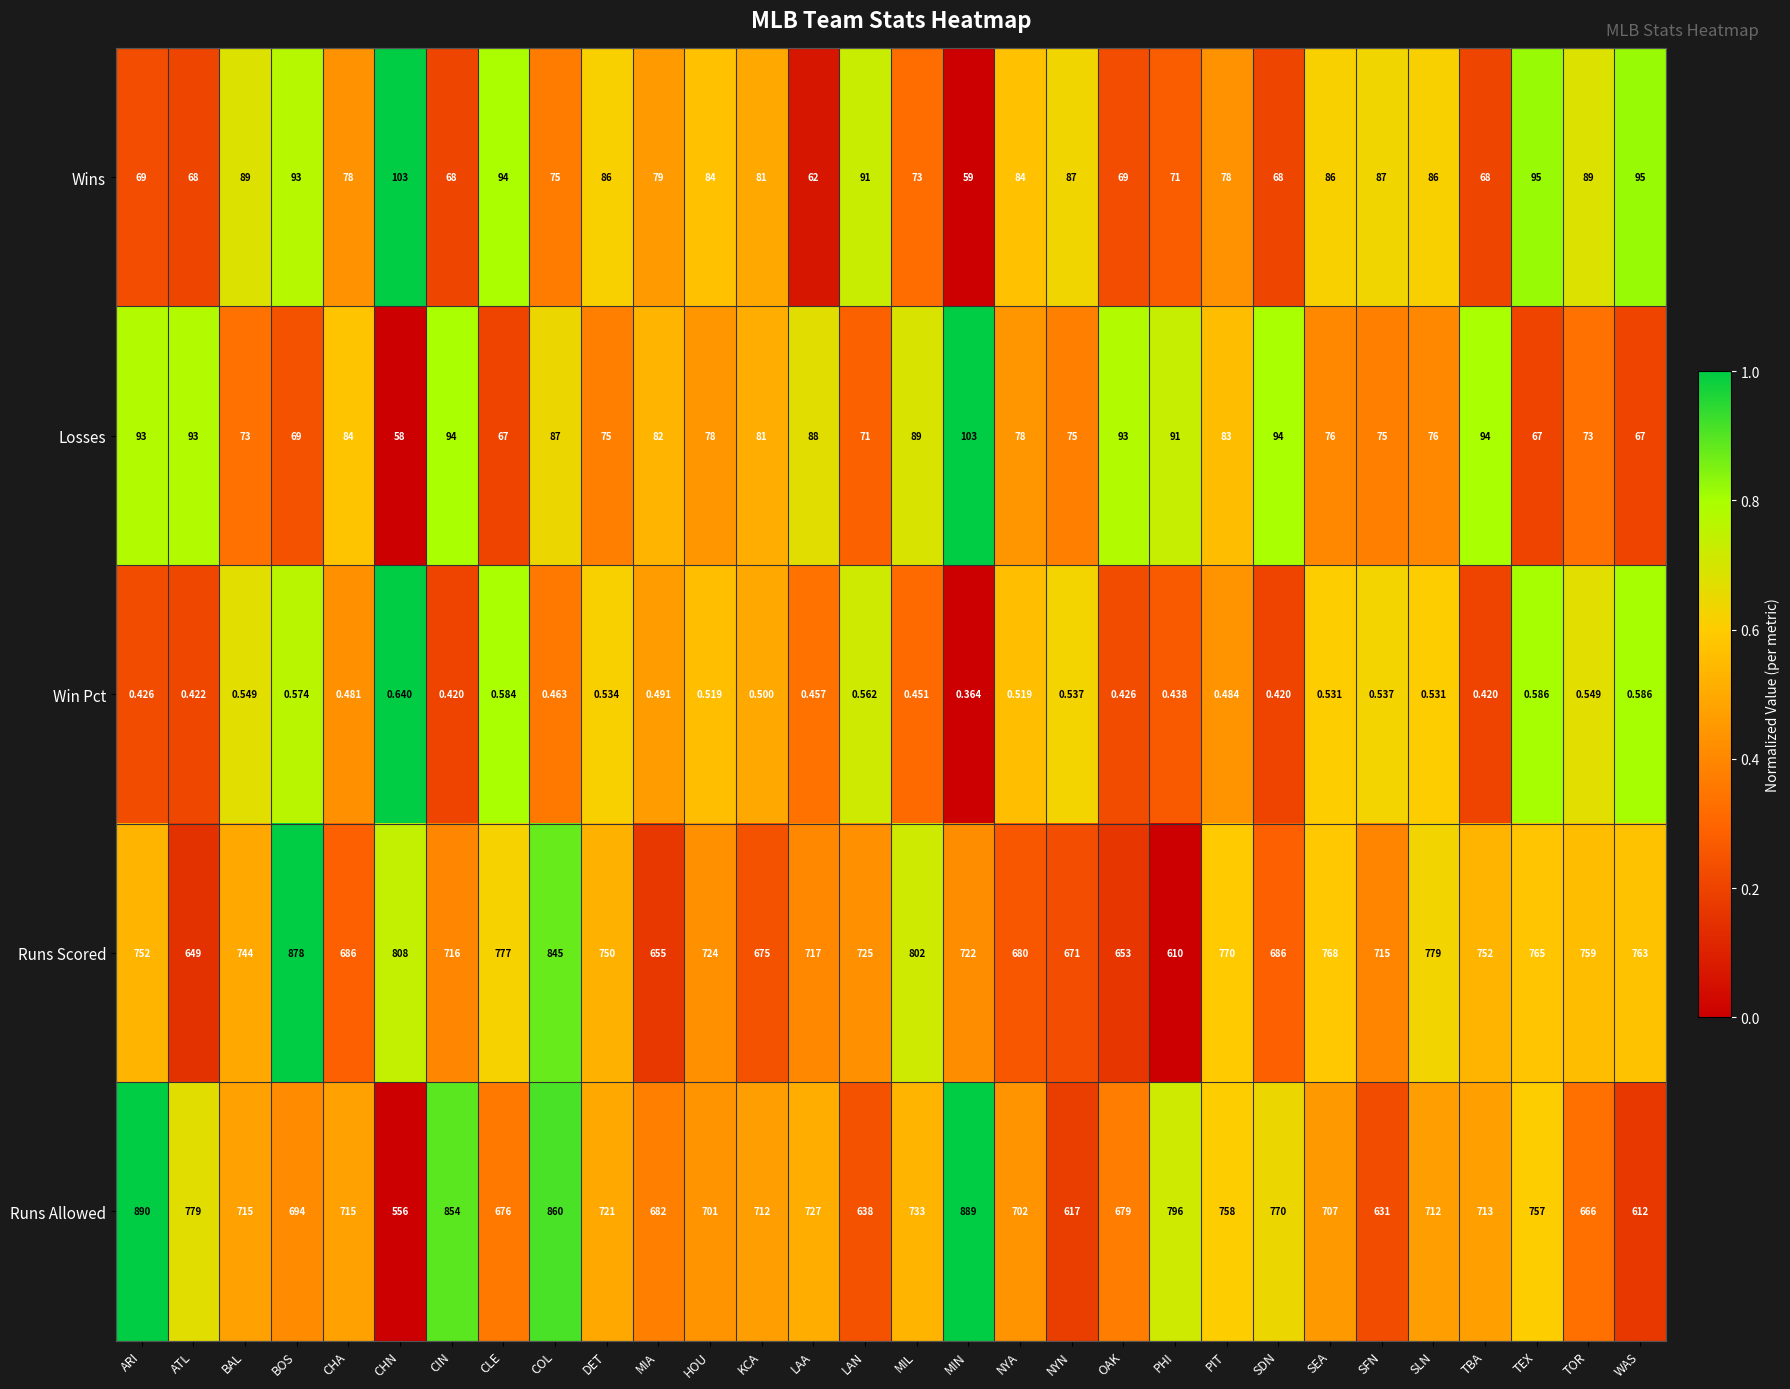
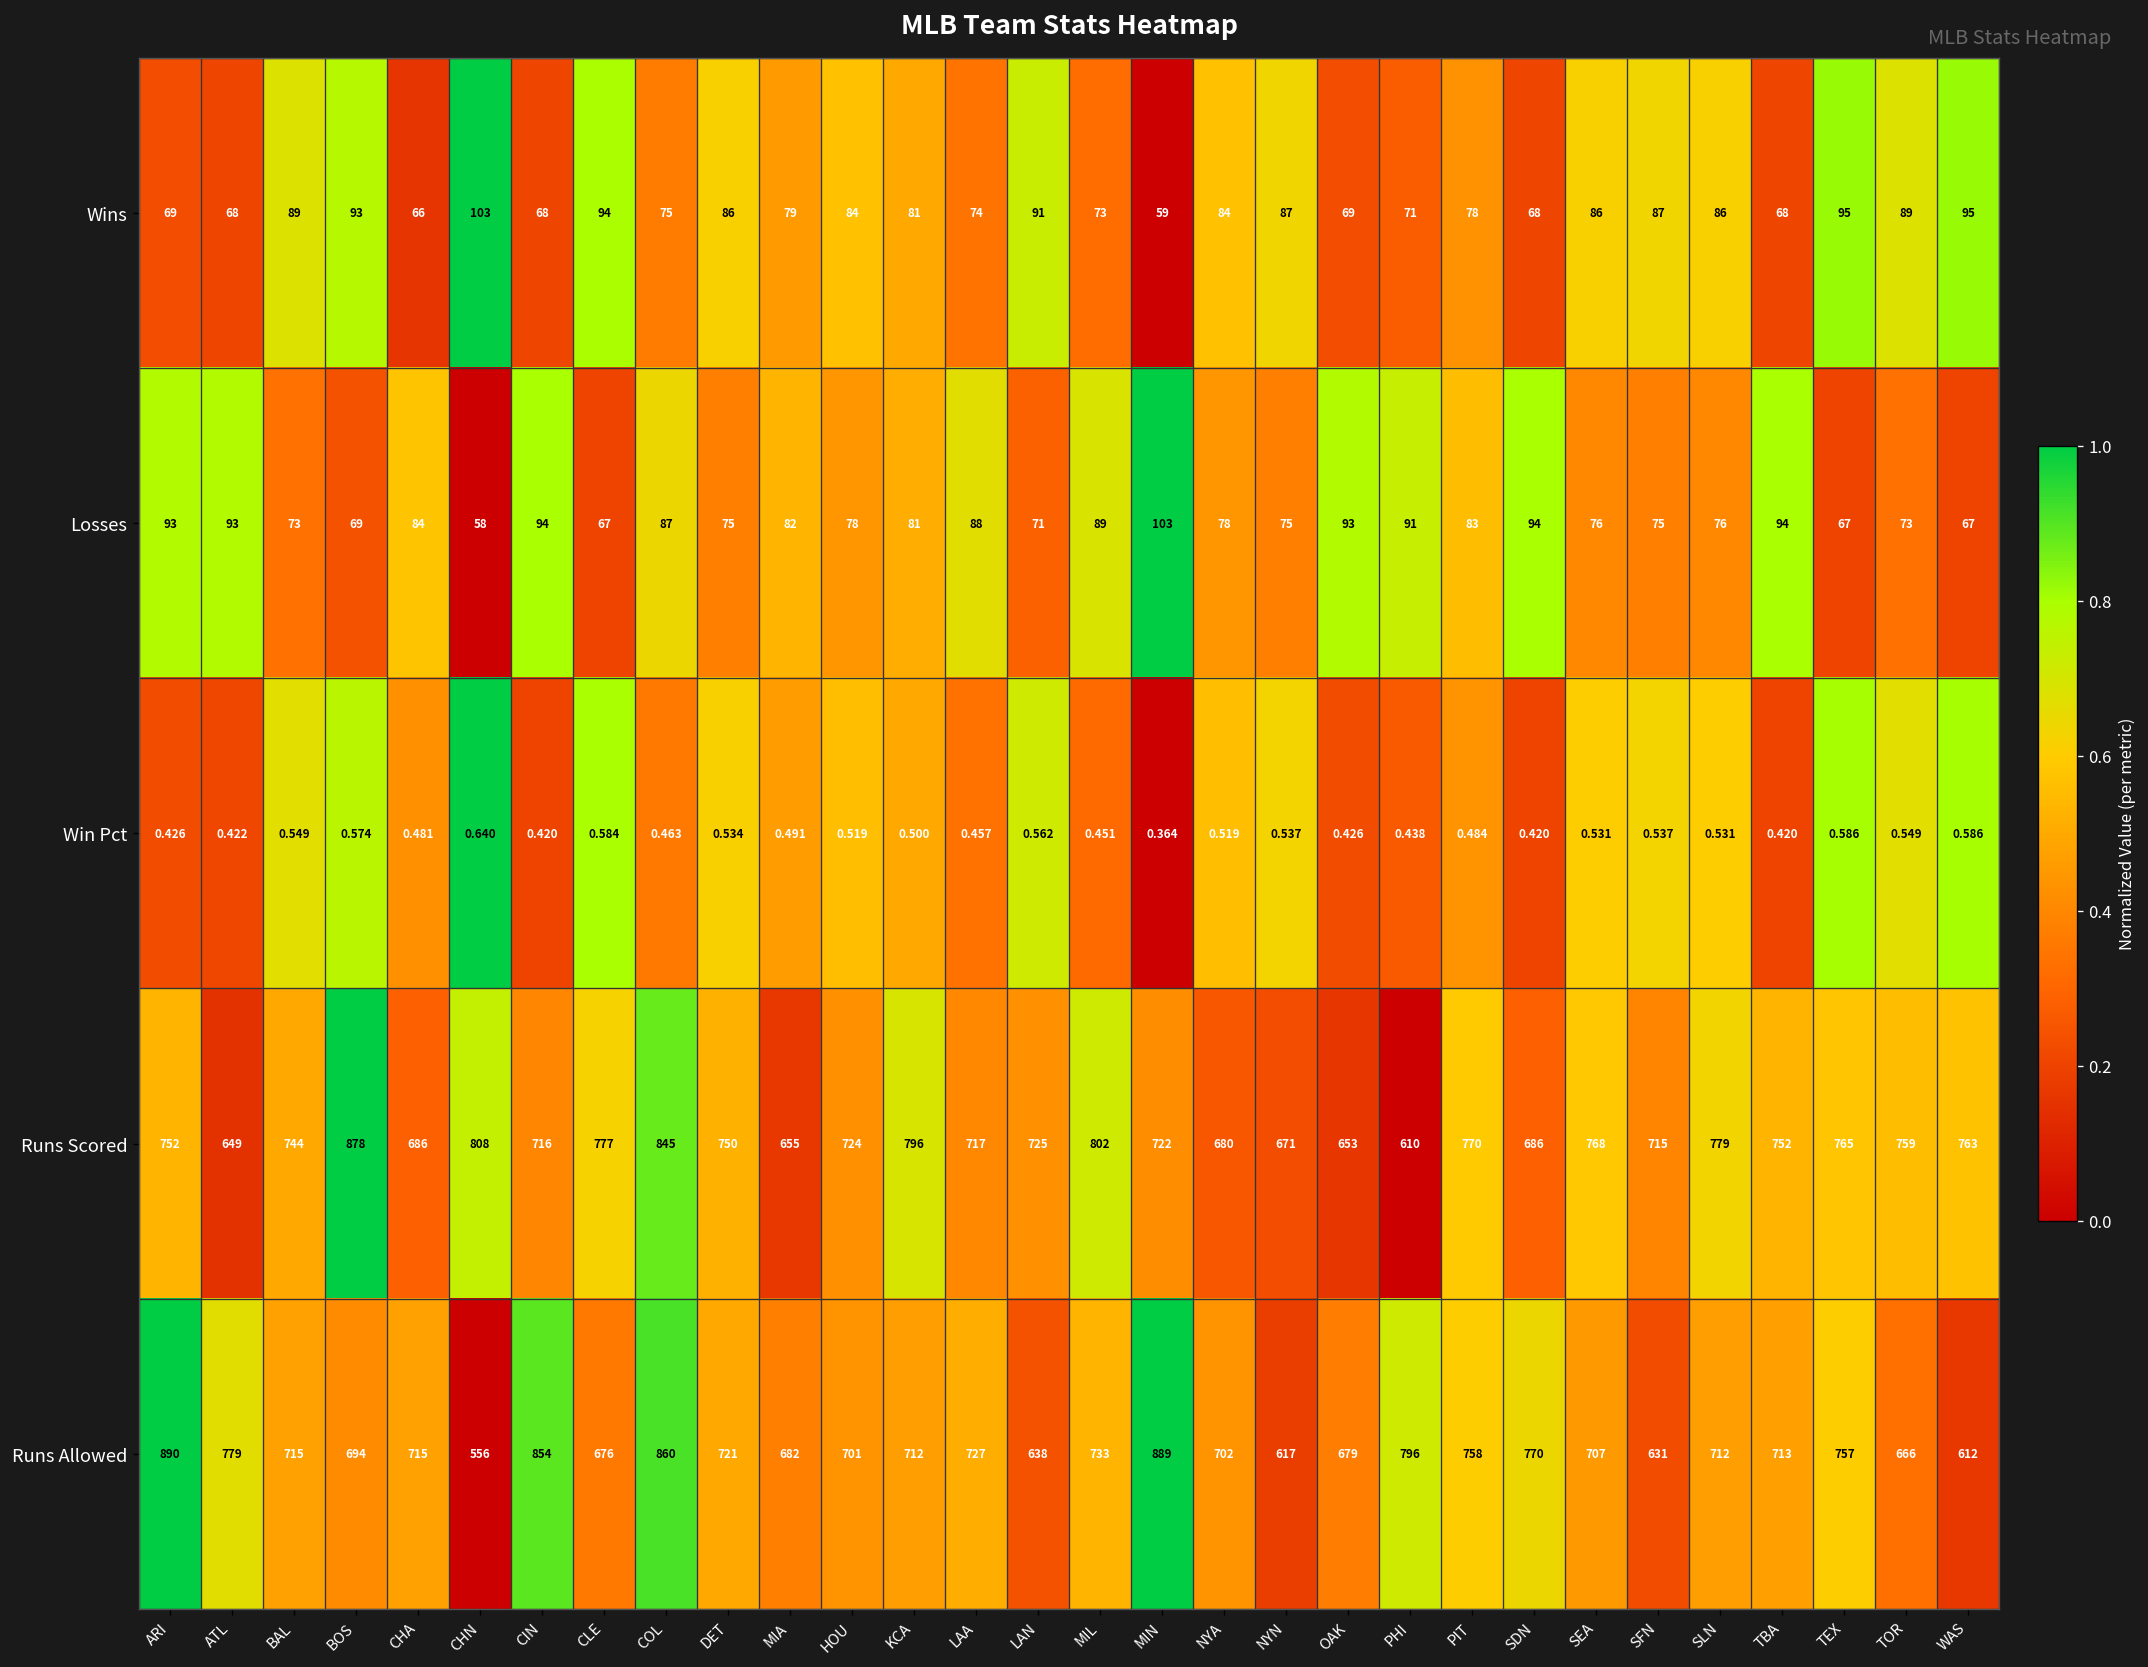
Wins, CHA: 78 -> 66
Wins, LAA: 62 -> 74
Runs Scored, KCA: 675 -> 796
